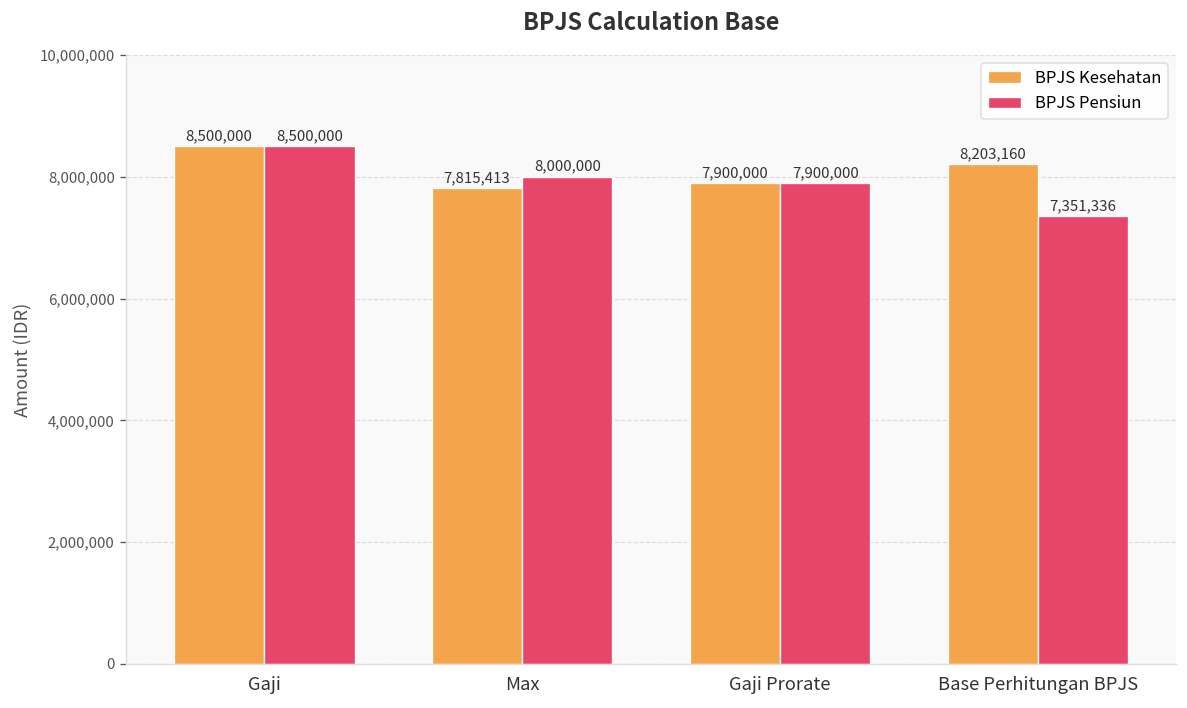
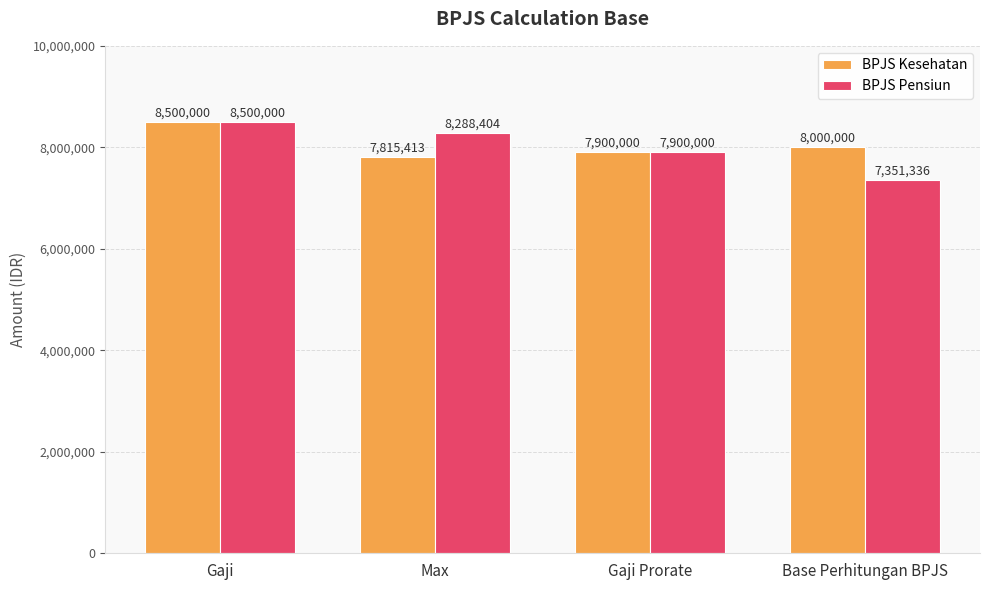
BPJS Pensiun, Max: 8,000,000 -> 8,288,404
BPJS Kesehatan, Base Perhitungan BPJS: 8,203,160 -> 8,000,000
